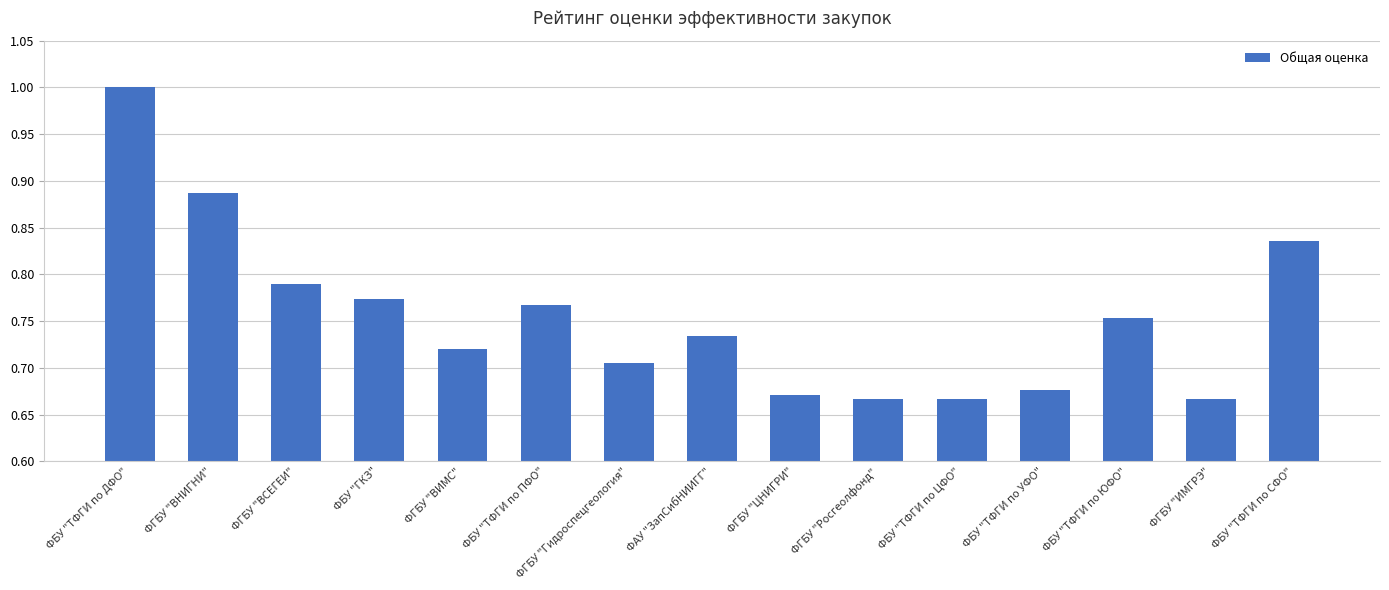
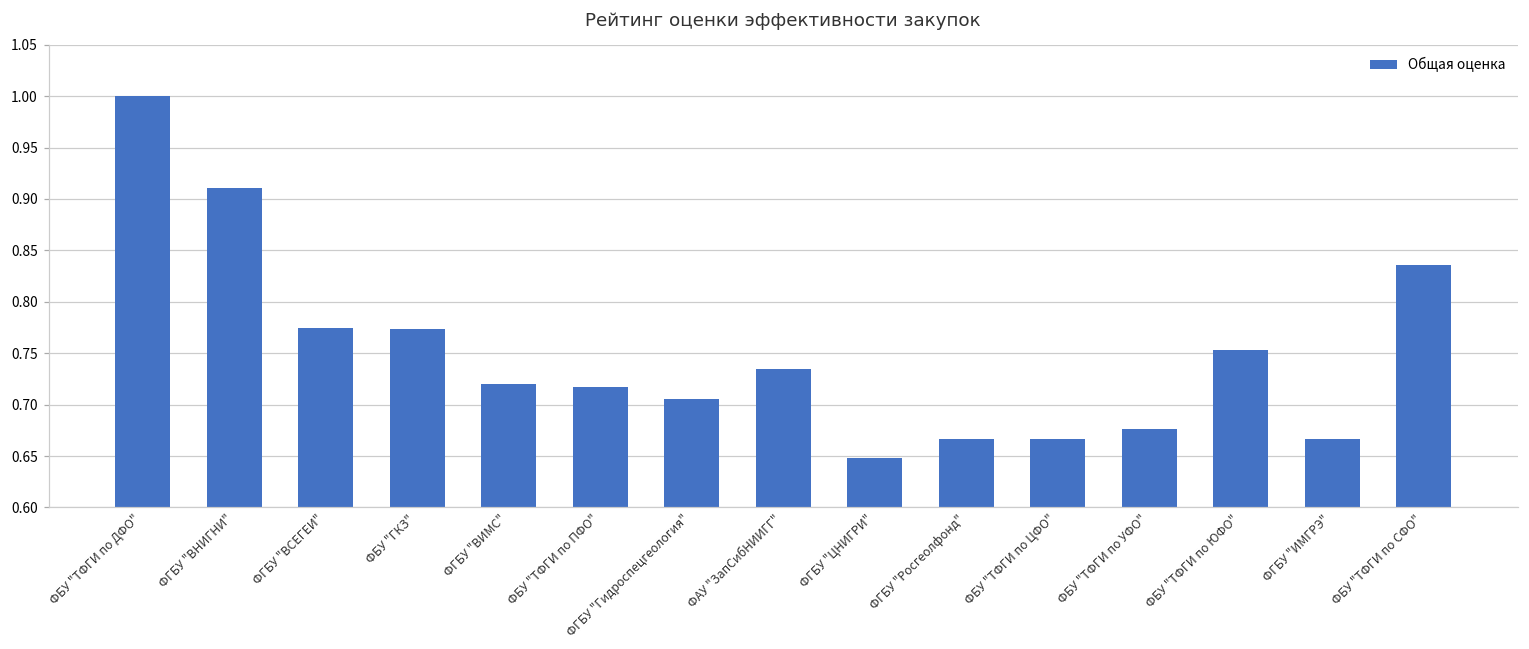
ФГБУ "ВНИГНИ": 0.89 -> 0.91
ФГБУ "ВСЕГЕИ": 0.79 -> 0.77
ФБУ "ТФГИ по ПФО": 0.77 -> 0.72
ФГБУ "ЦНИГРИ": 0.67 -> 0.65
